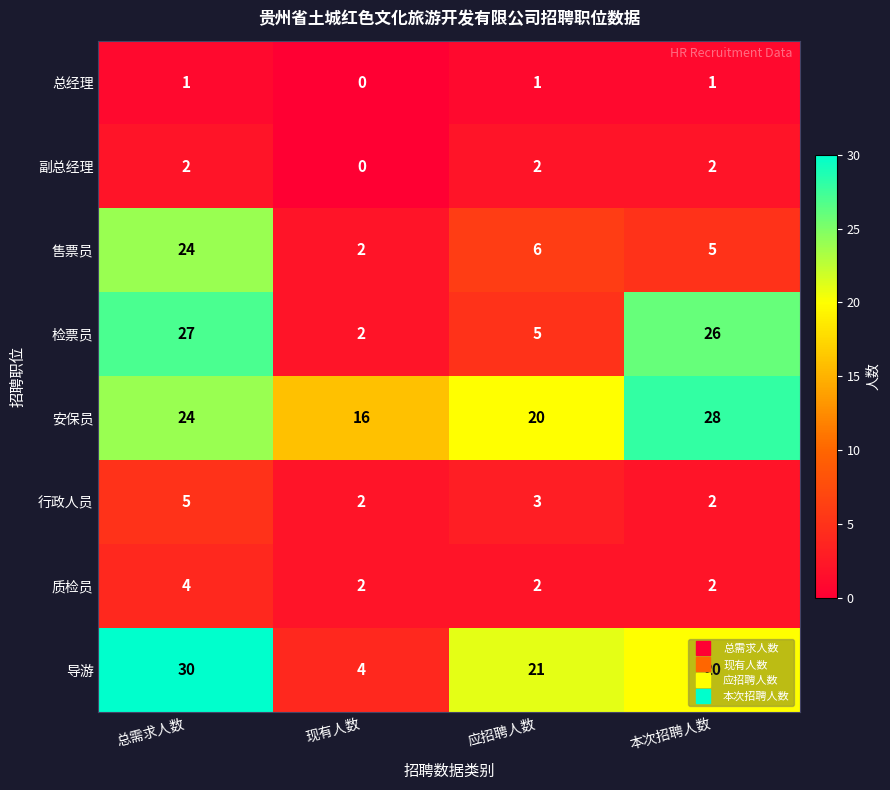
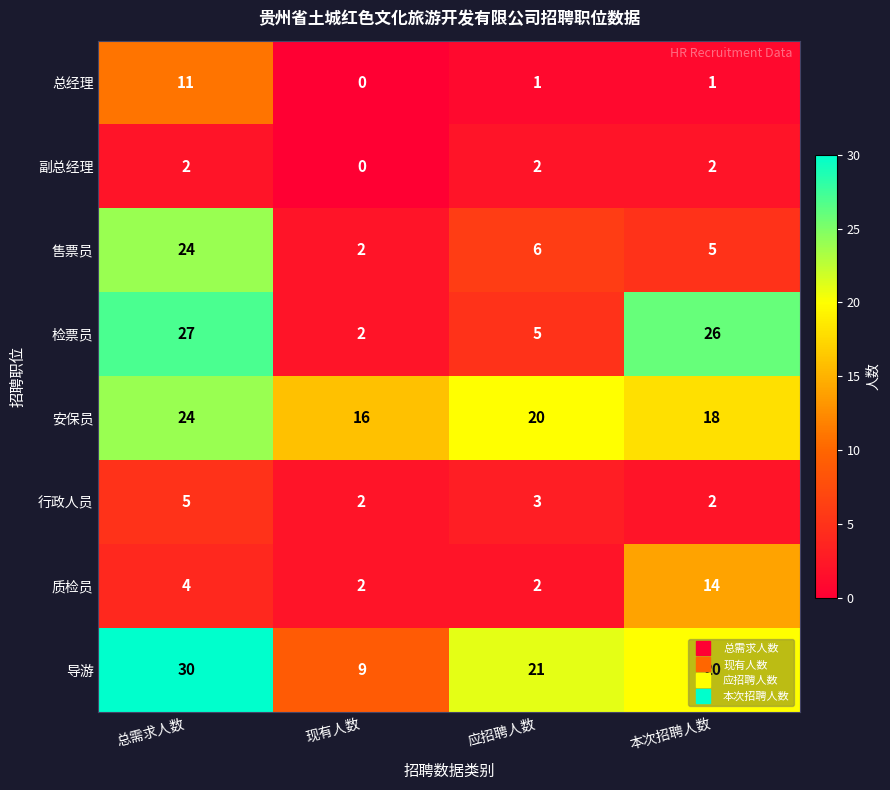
总经理, 总需求人数: 1 -> 11
安保员, 本次招聘人数: 28 -> 18
质检员, 本次招聘人数: 2 -> 14
导游, 现有人数: 4 -> 9
